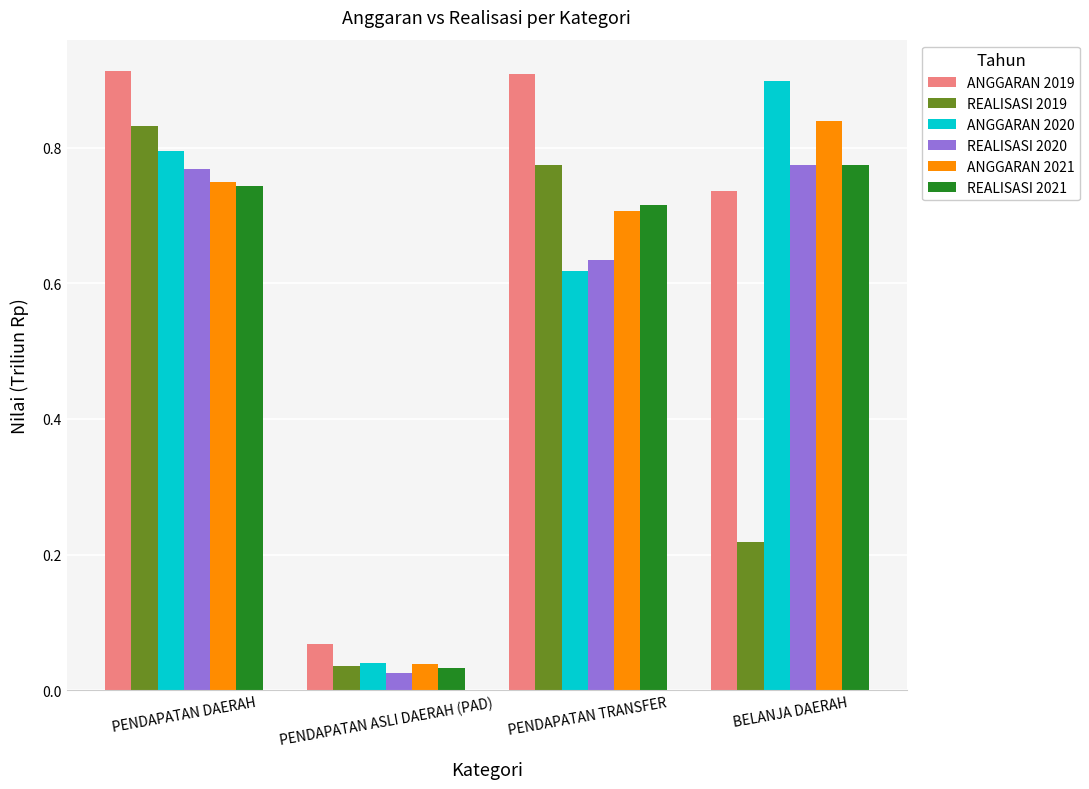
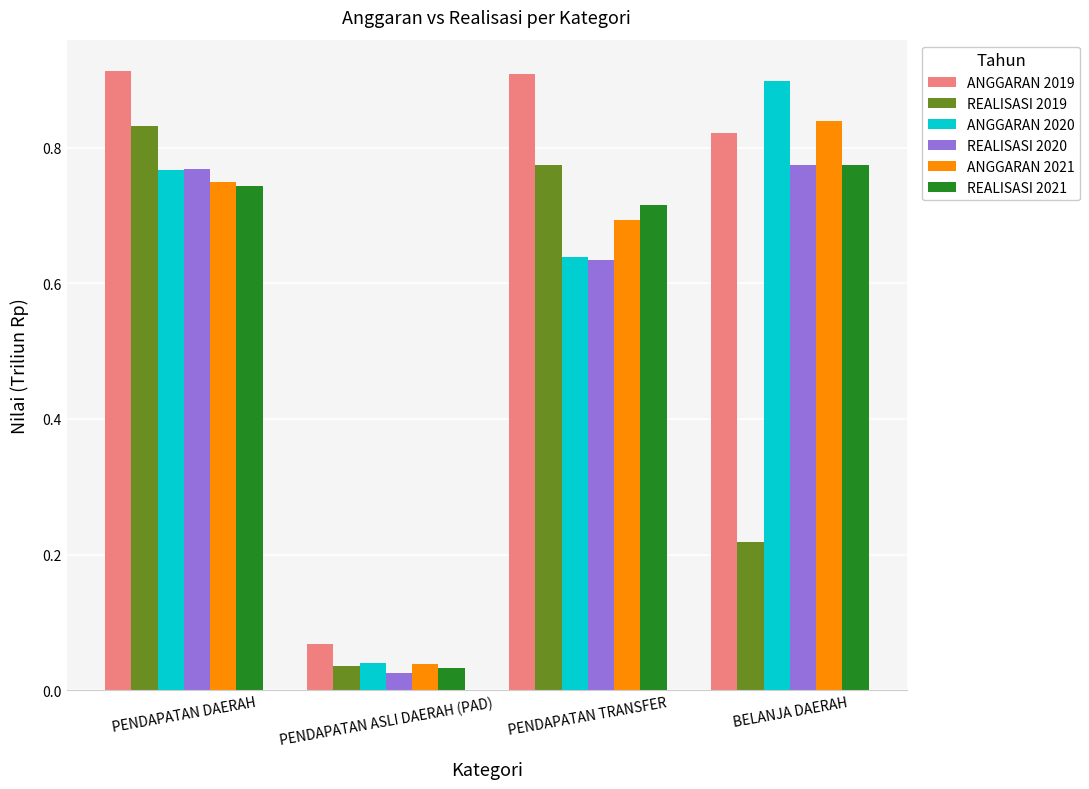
ANGGARAN 2020, PENDAPATAN DAERAH: 0.80 -> 0.77
ANGGARAN 2020, PENDAPATAN TRANSFER: 0.62 -> 0.64
ANGGARAN 2021, PENDAPATAN TRANSFER: 0.71 -> 0.69
ANGGARAN 2019, BELANJA DAERAH: 0.74 -> 0.82
